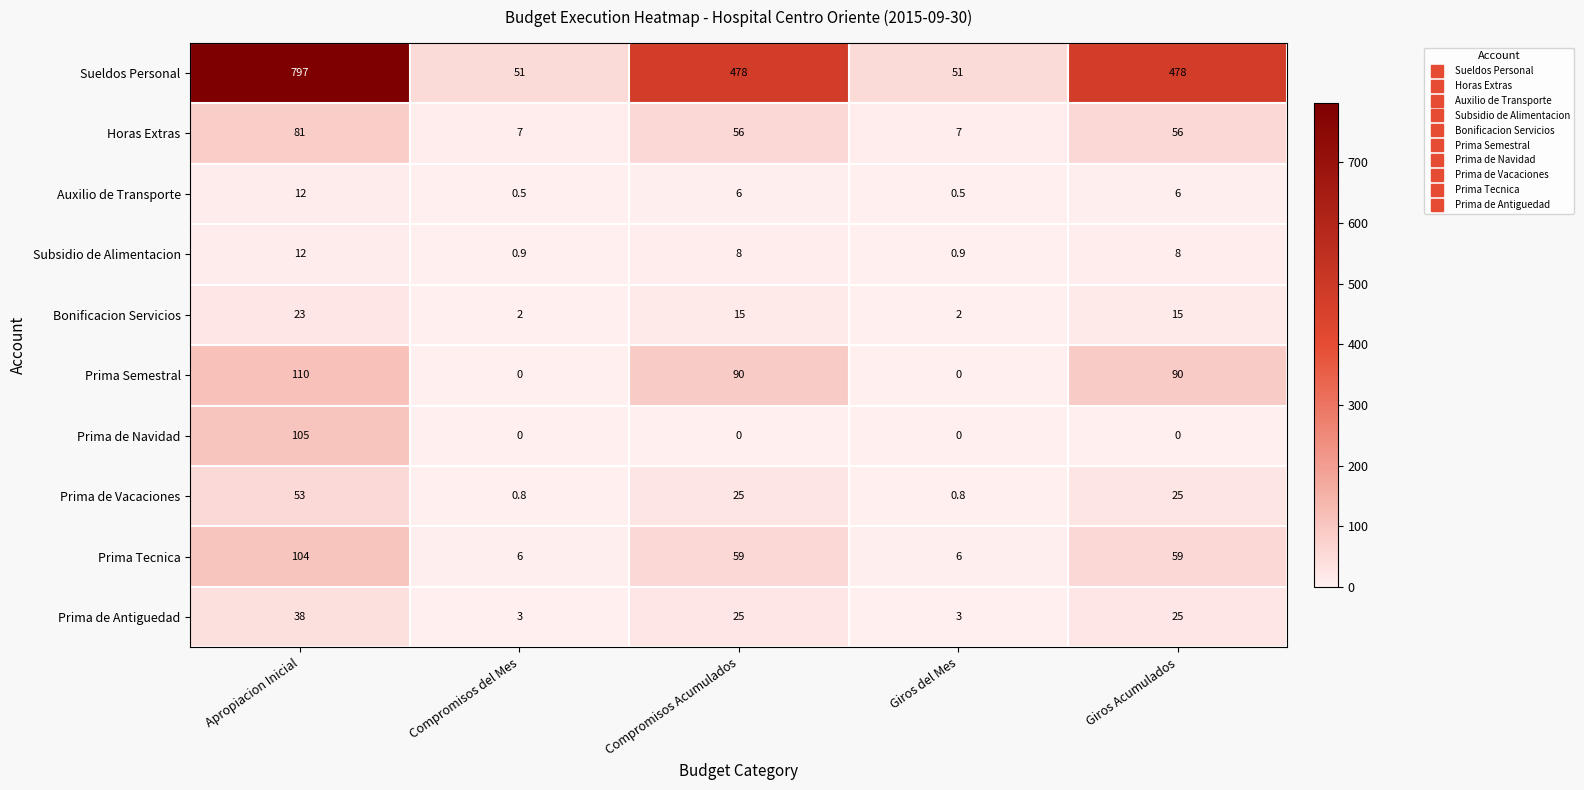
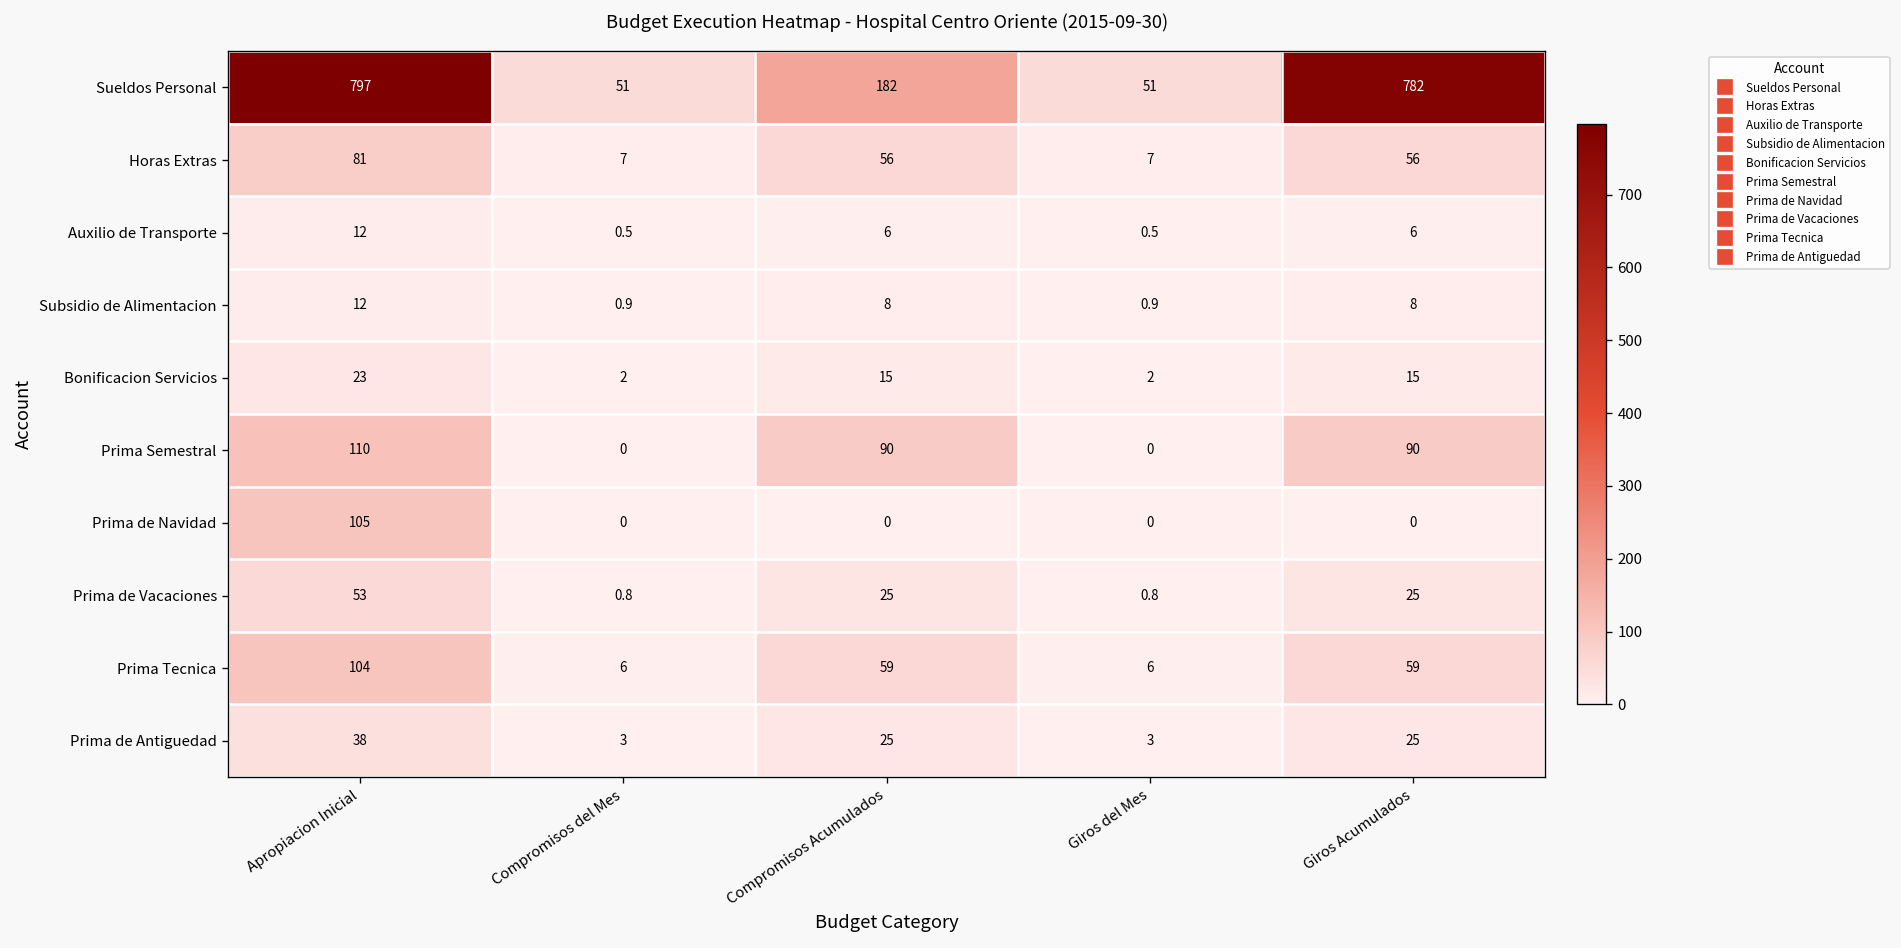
Sueldos Personal, Compromisos Acumulados: 478 -> 182
Sueldos Personal, Giros Acumulados: 478 -> 782
